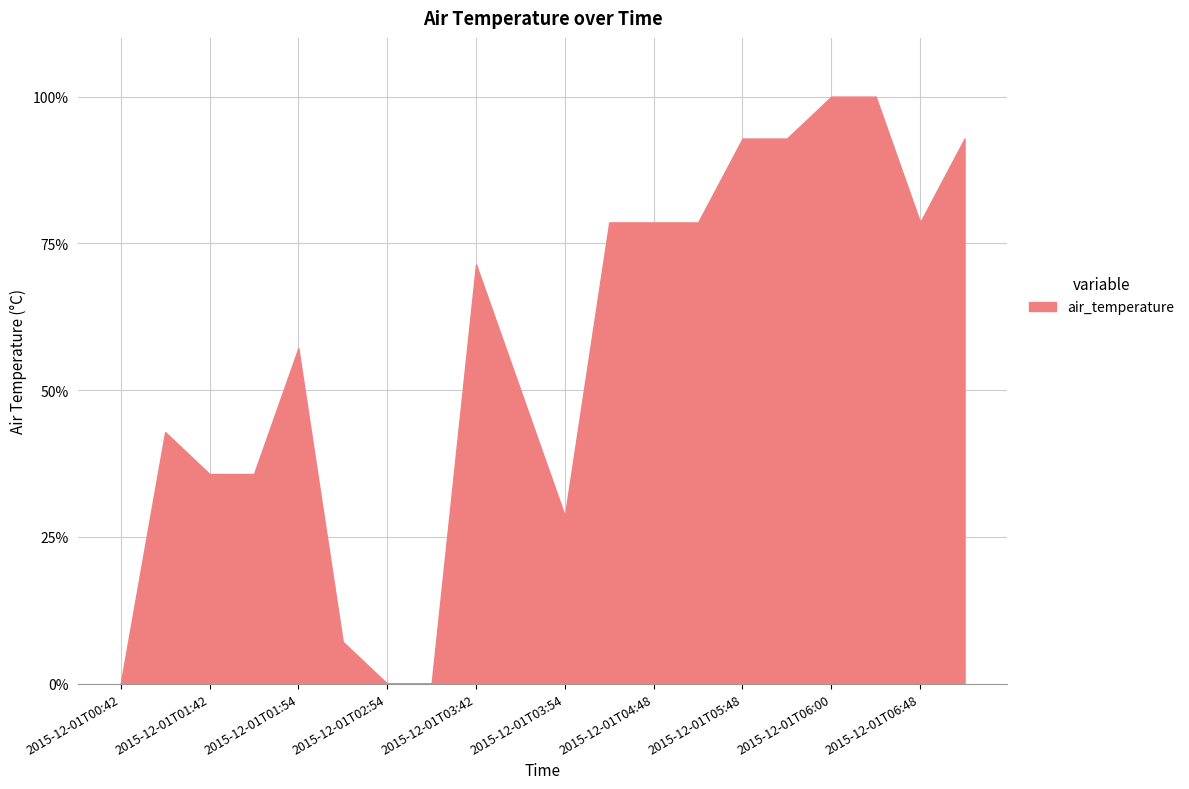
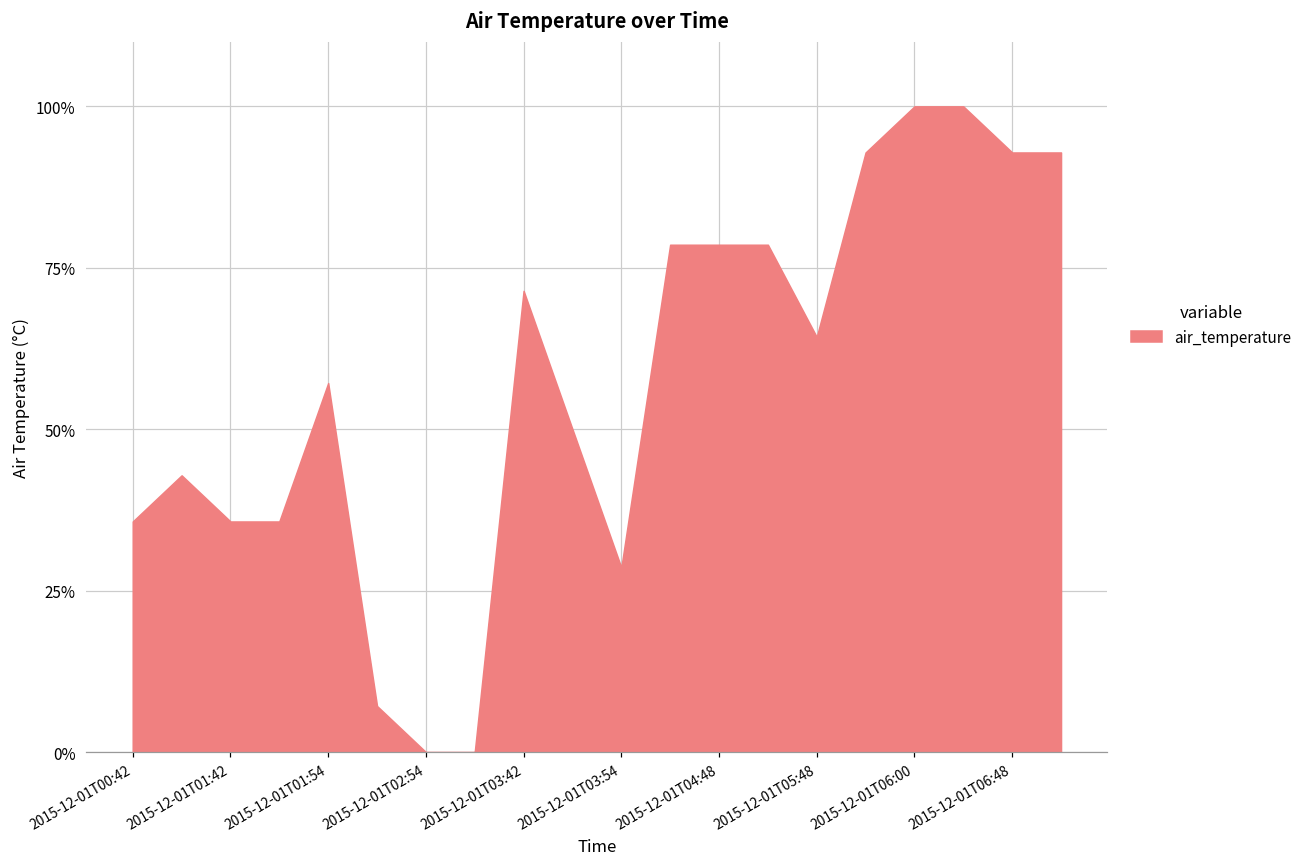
2015-12-01T00:42: 0% -> 36%
2015-12-01T05:48: 93% -> 64%
2015-12-01T06:48: 79% -> 93%
